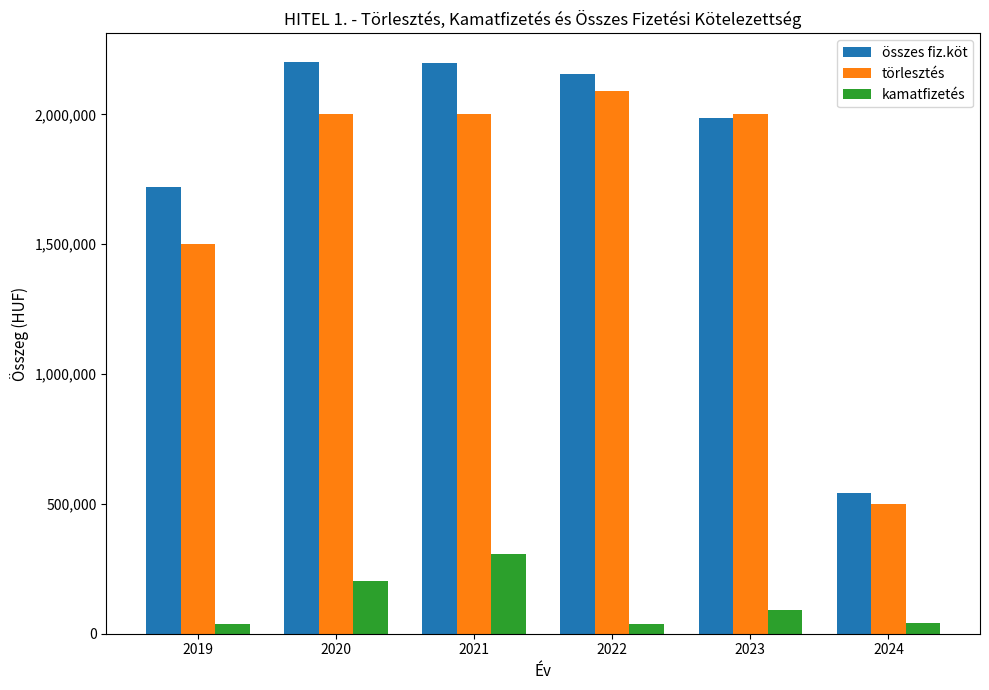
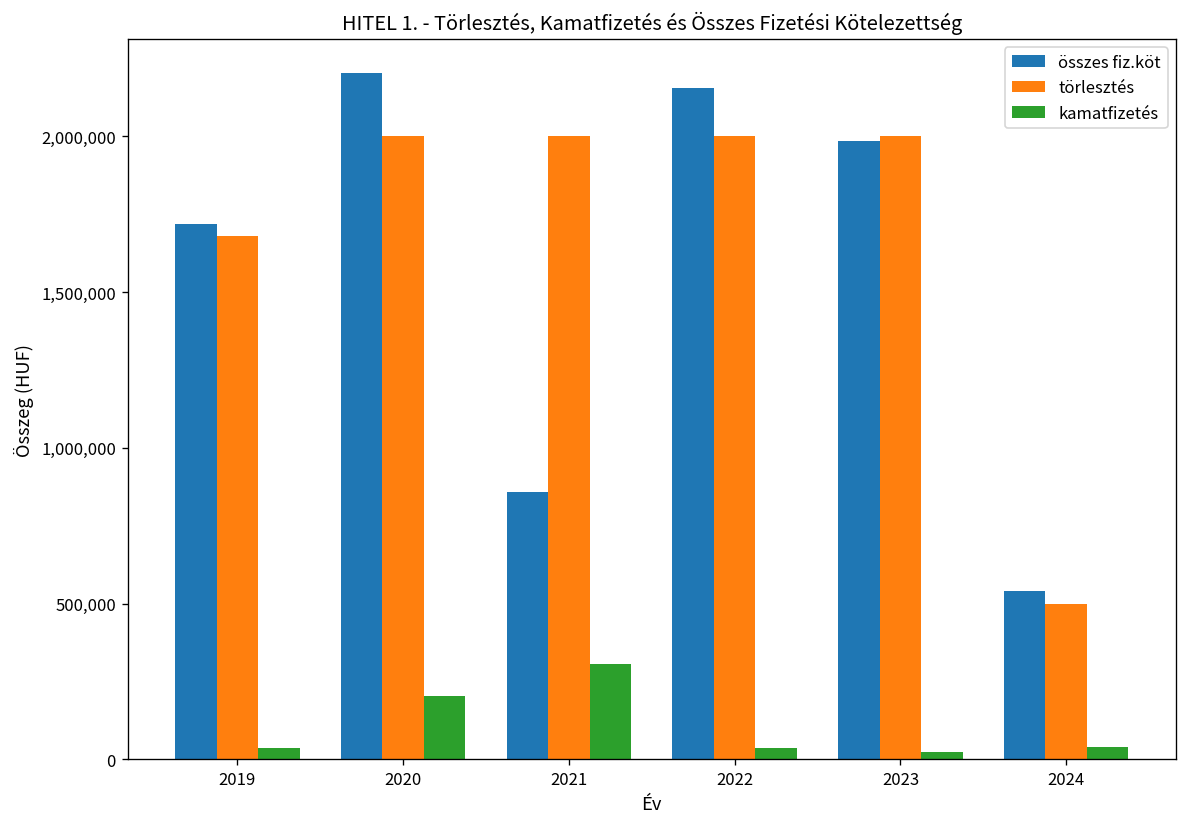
törlesztés, 2019: 1,500,000 -> 1,680,000
összes fiz.köt, 2021: 2,200,000 -> 860,000
törlesztés, 2022: 2,090,000 -> 2,000,000
kamatfizetés, 2023: 90,000 -> 20,000
